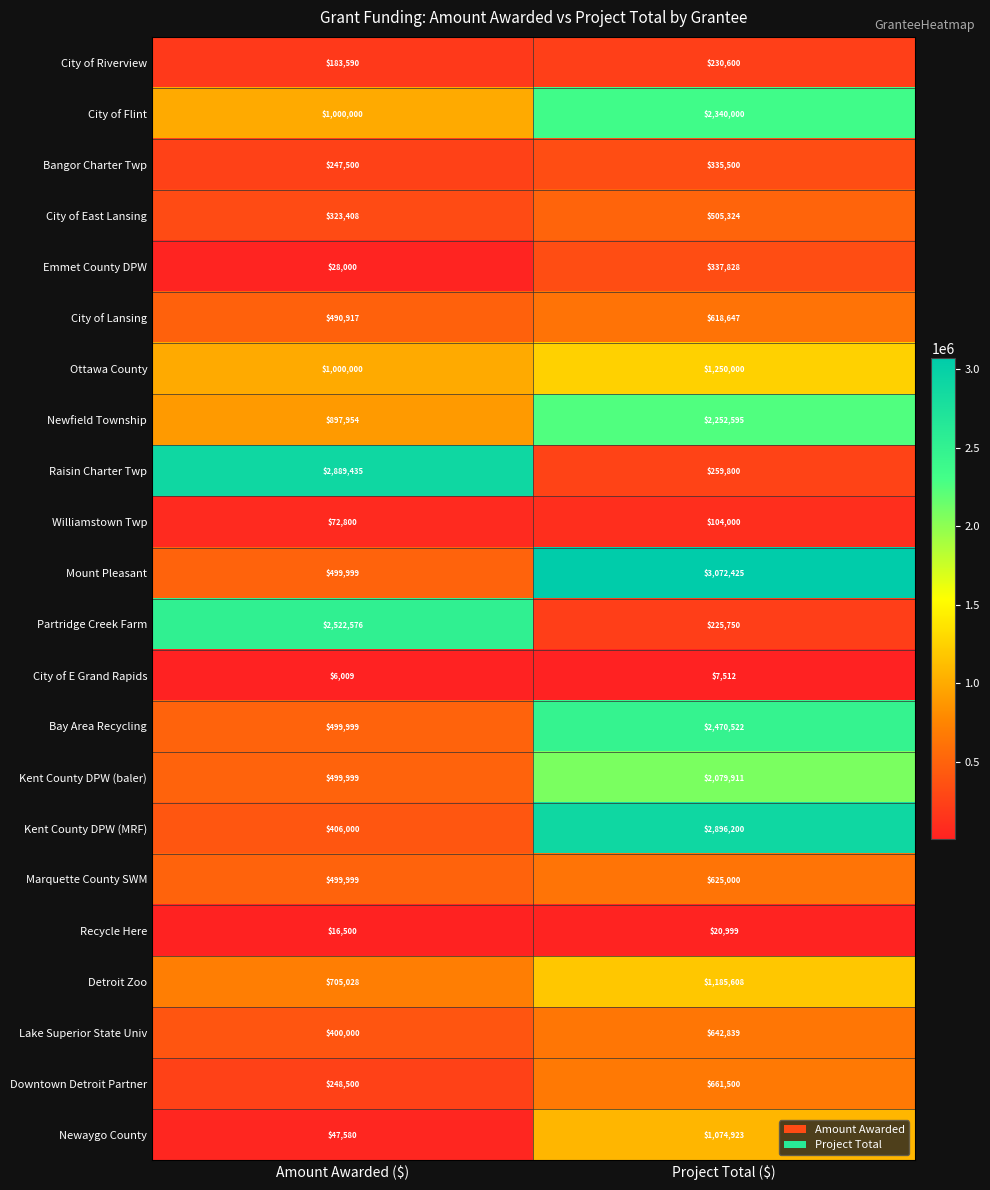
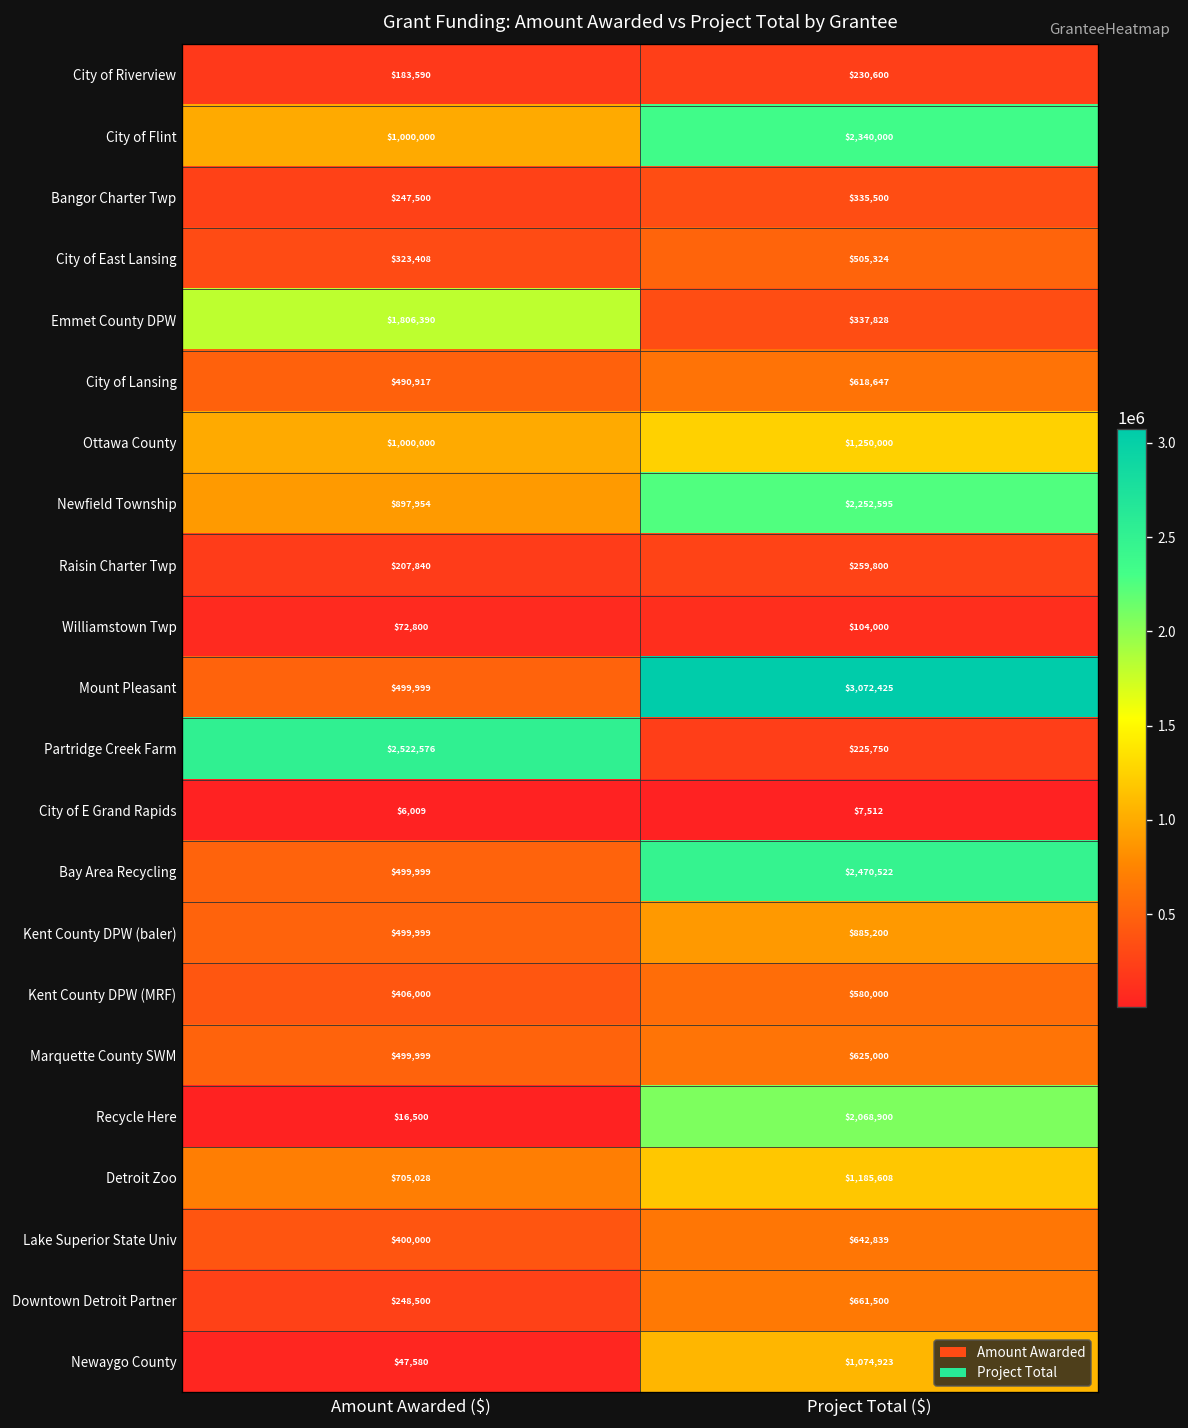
Emmet County DPW, Amount Awarded ($): $28,000 -> $1,806,390
Raisin Charter Twp, Amount Awarded ($): $2,889,435 -> $207,840
Kent County DPW (baler), Project Total ($): $2,079,911 -> $885,200
Kent County DPW (MRF), Project Total ($): $2,896,200 -> $580,000
Recycle Here, Project Total ($): $20,999 -> $2,068,900
